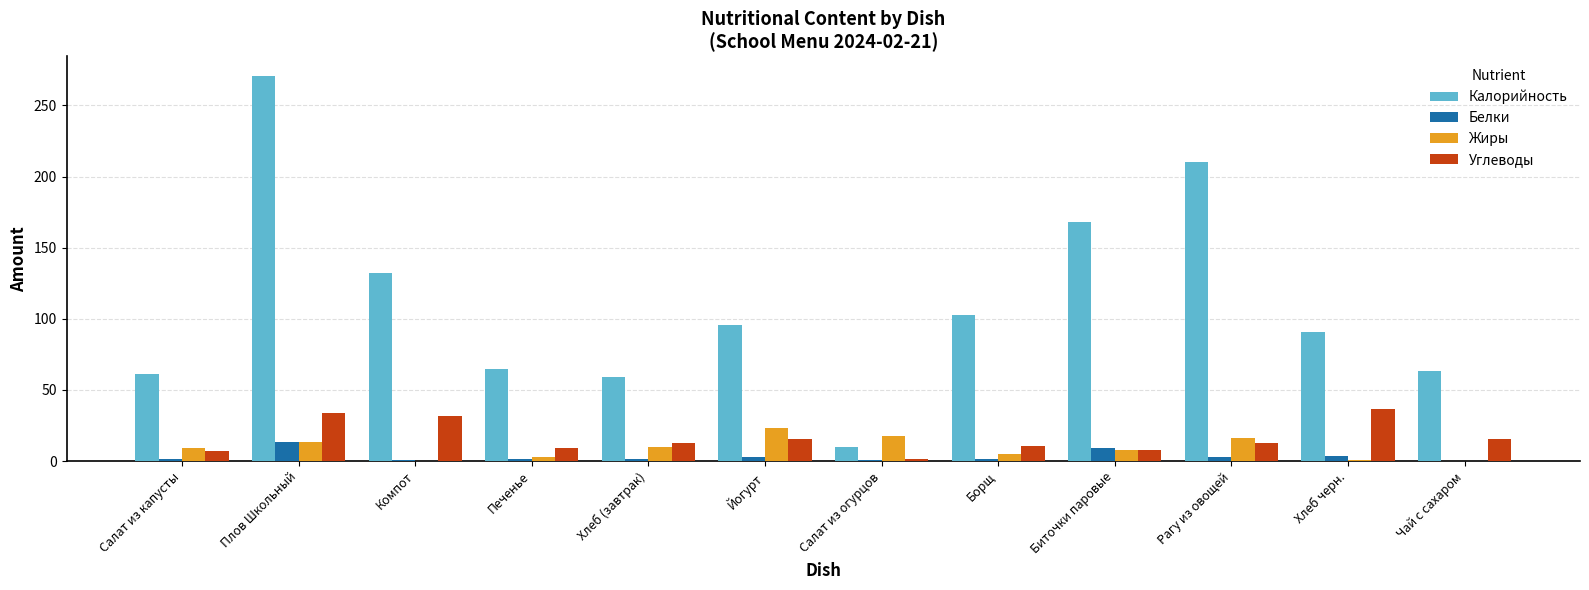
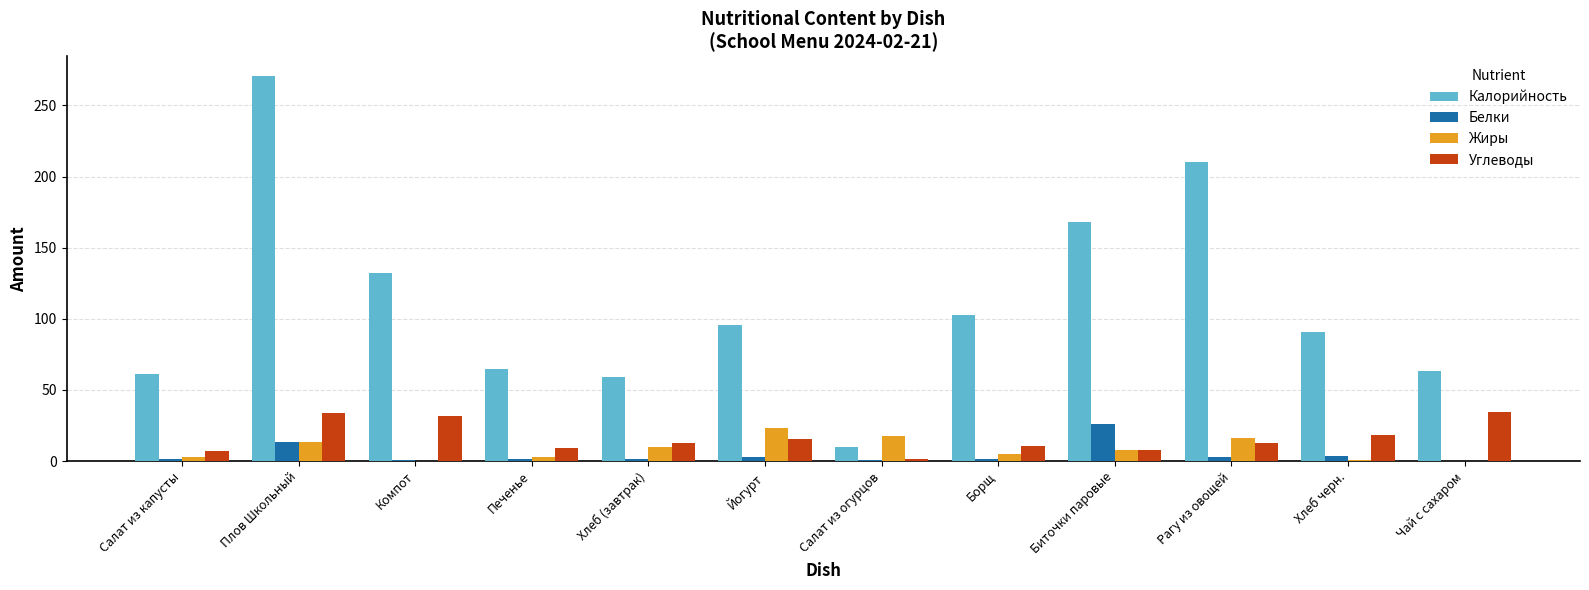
Жиры, Салат из капусты: 9 -> 3
Белки, Биточки паровые: 9 -> 26
Углеводы, Хлеб черн.: 37 -> 18
Углеводы, Чай с сахаром: 15 -> 34
